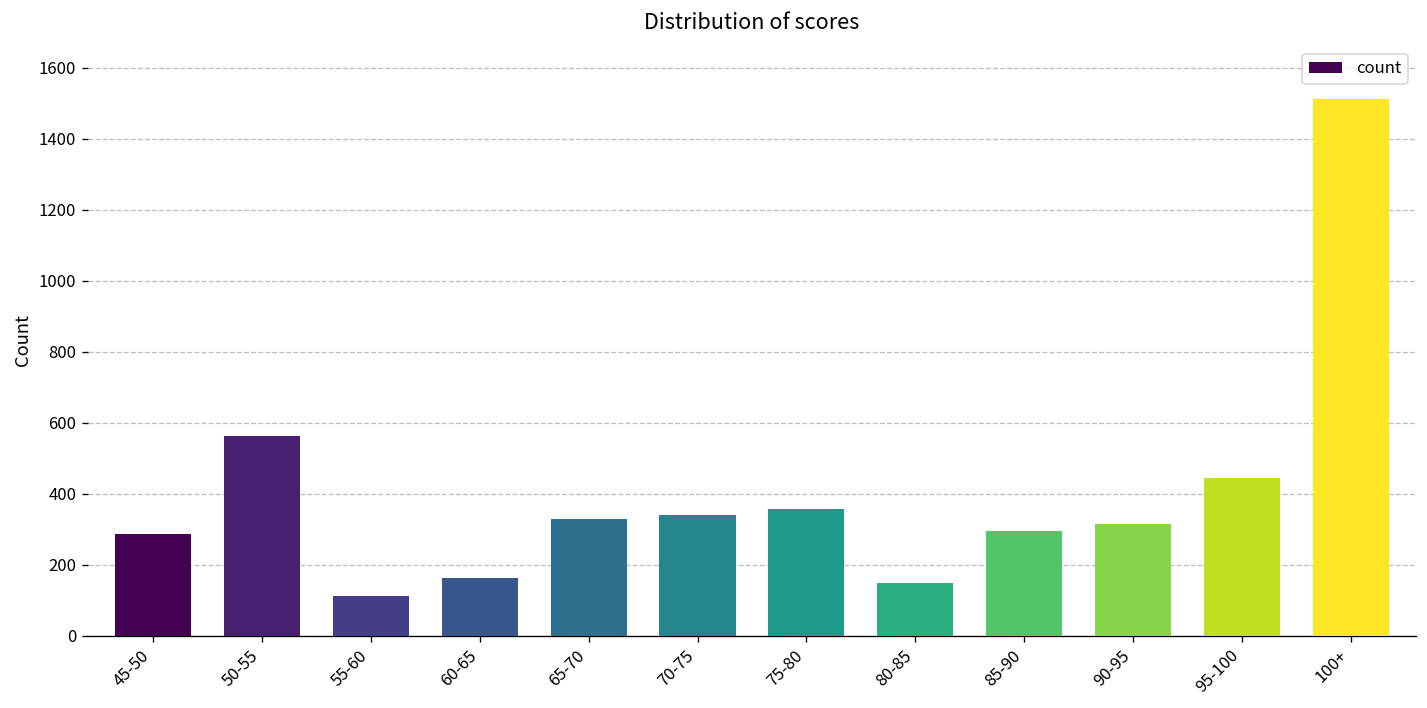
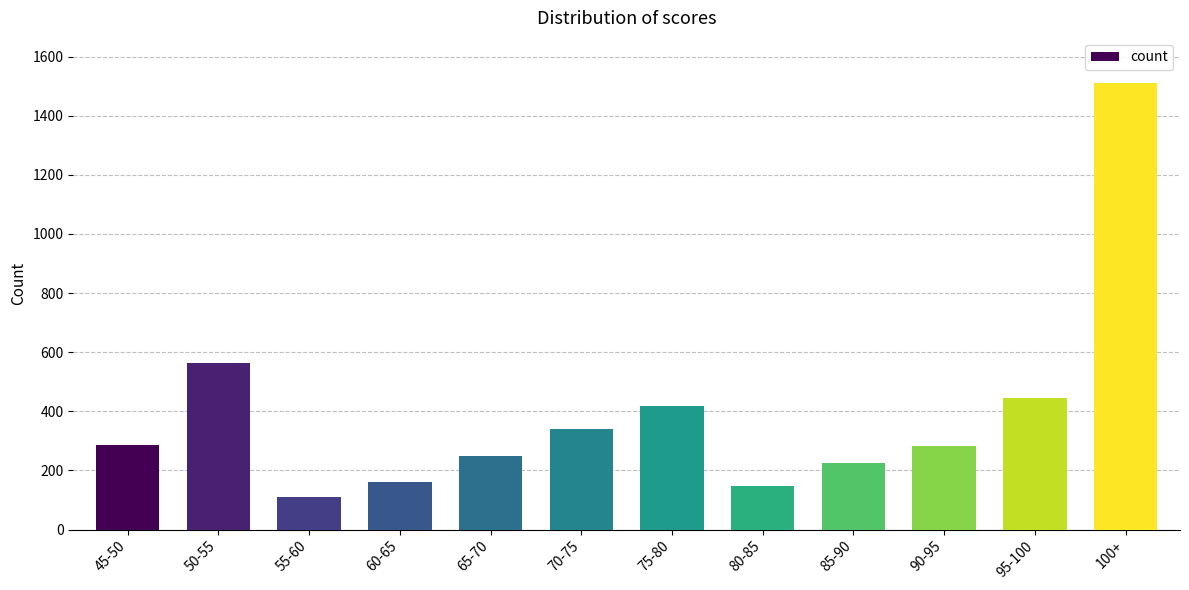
65-70: 330 -> 250
75-80: 360 -> 420
85-90: 300 -> 220
90-95: 310 -> 280
